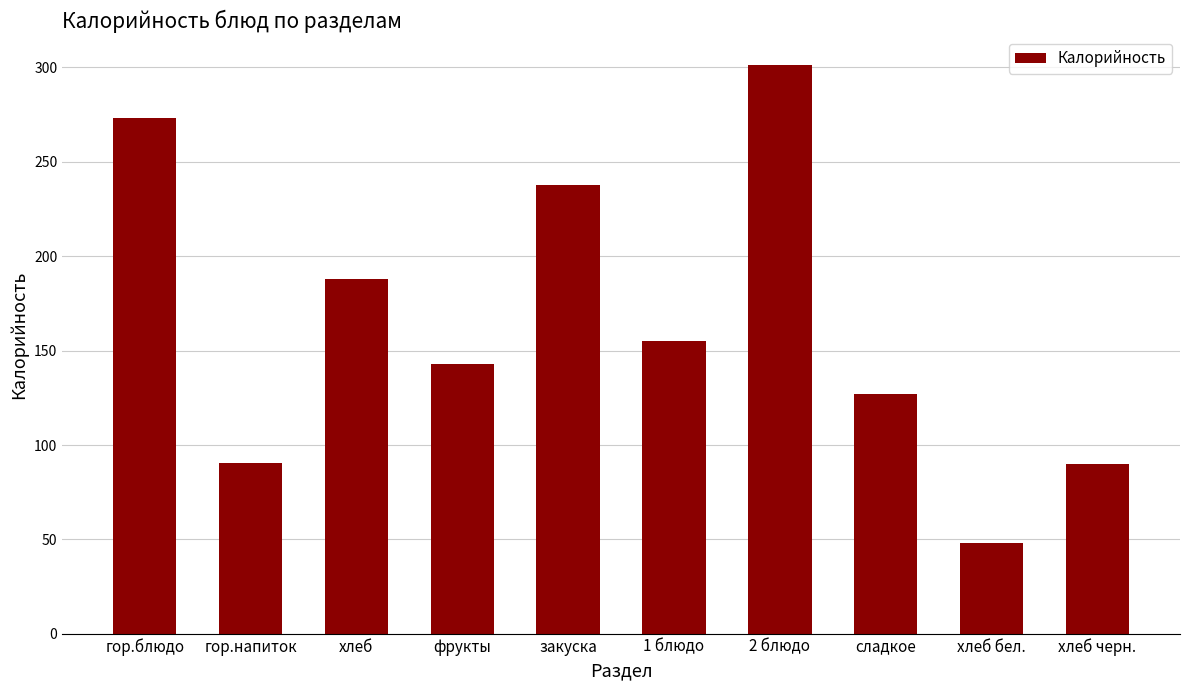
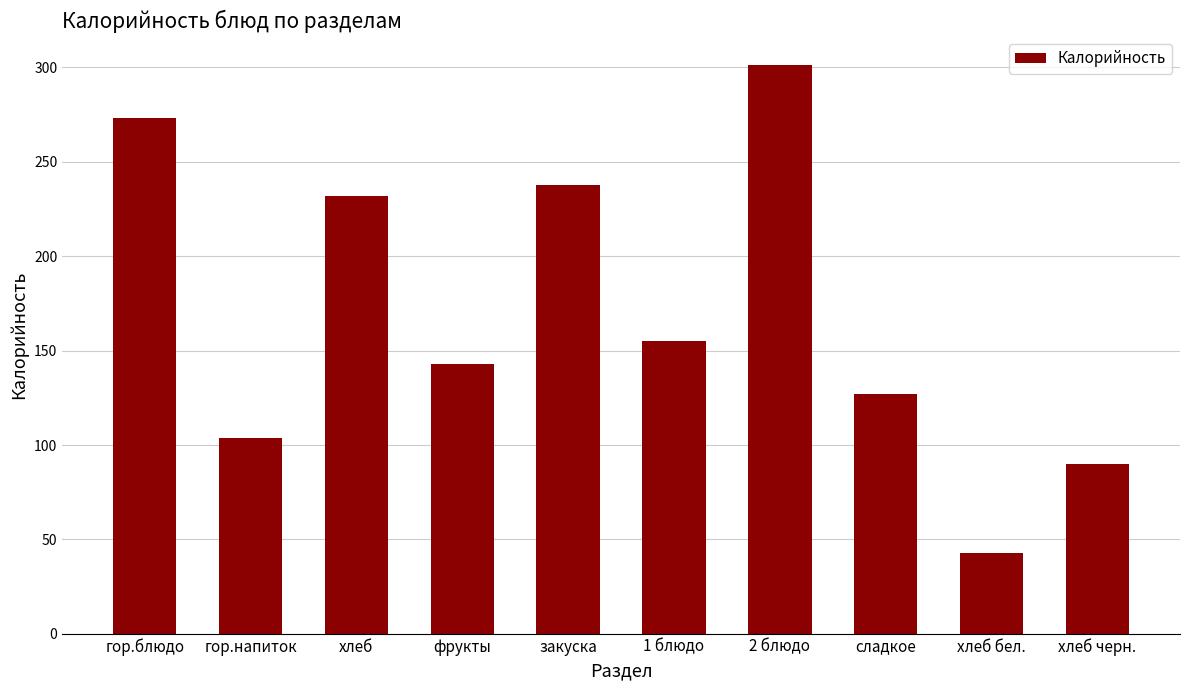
гор.напиток: 91 -> 104
хлеб: 188 -> 232
хлеб бел.: 48 -> 43
